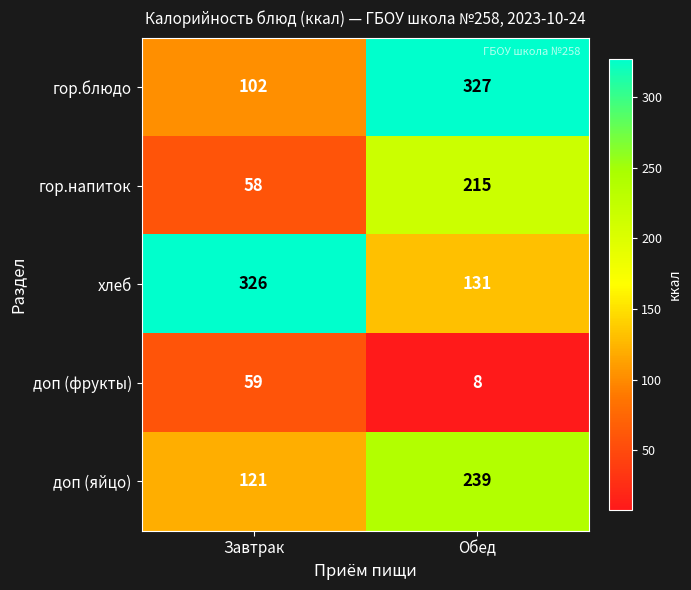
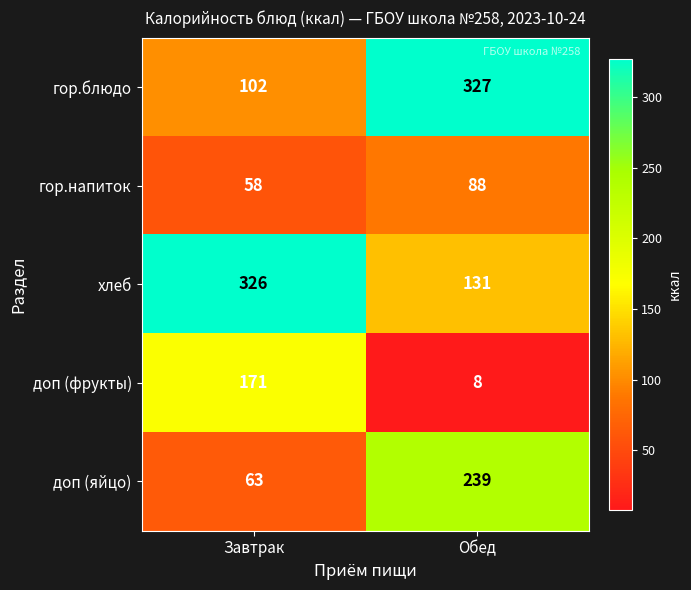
гор.напиток, Обед: 215 -> 88
доп (фрукты), Завтрак: 59 -> 171
доп (яйцо), Завтрак: 121 -> 63
